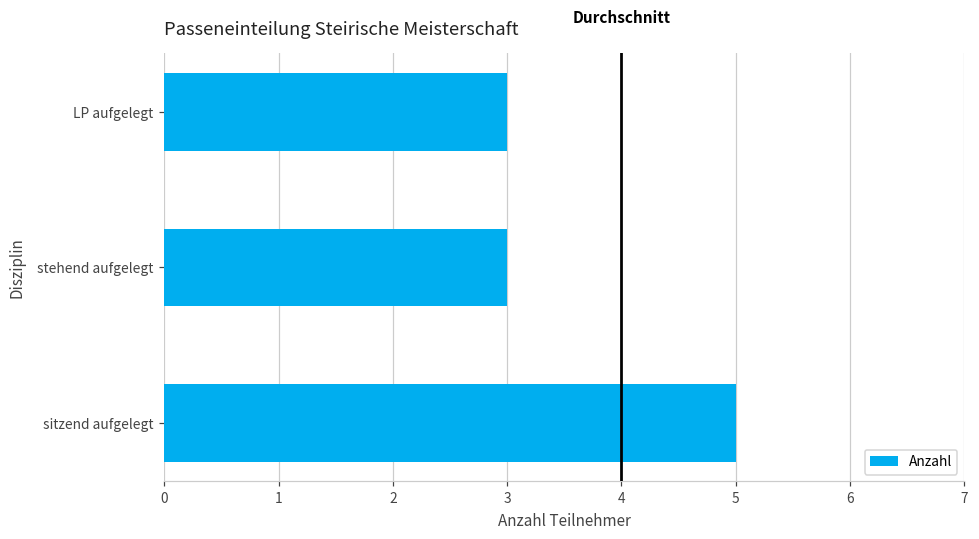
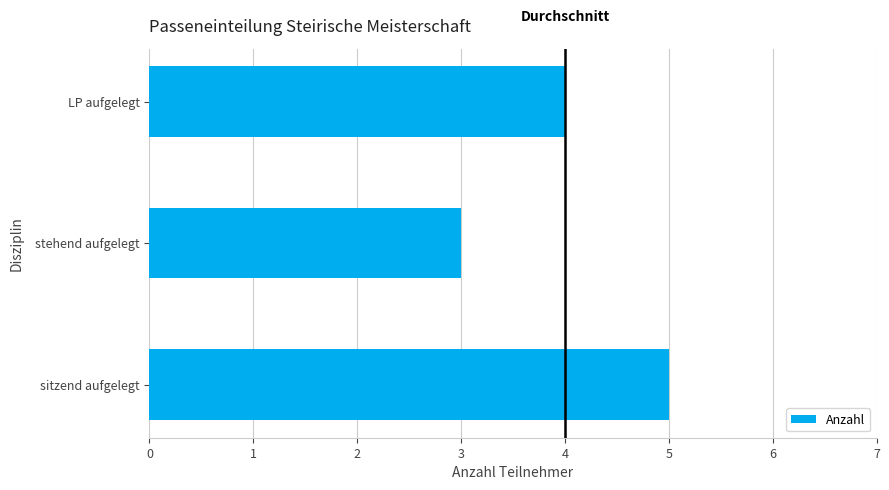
LP aufgelegt: 3 -> 4
